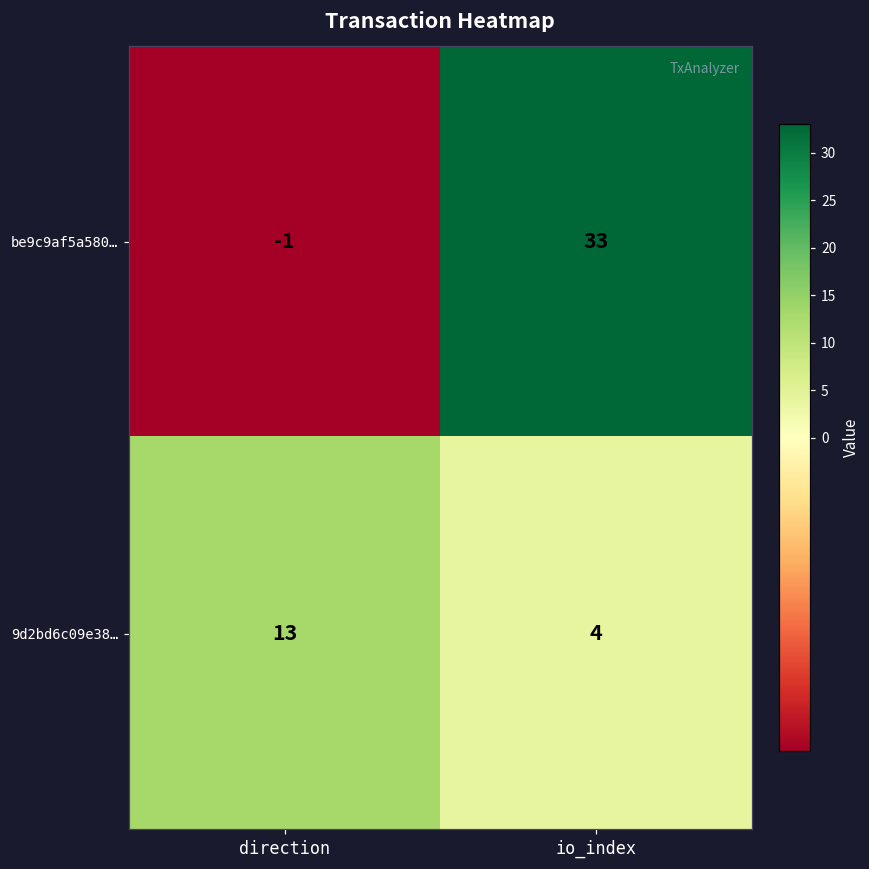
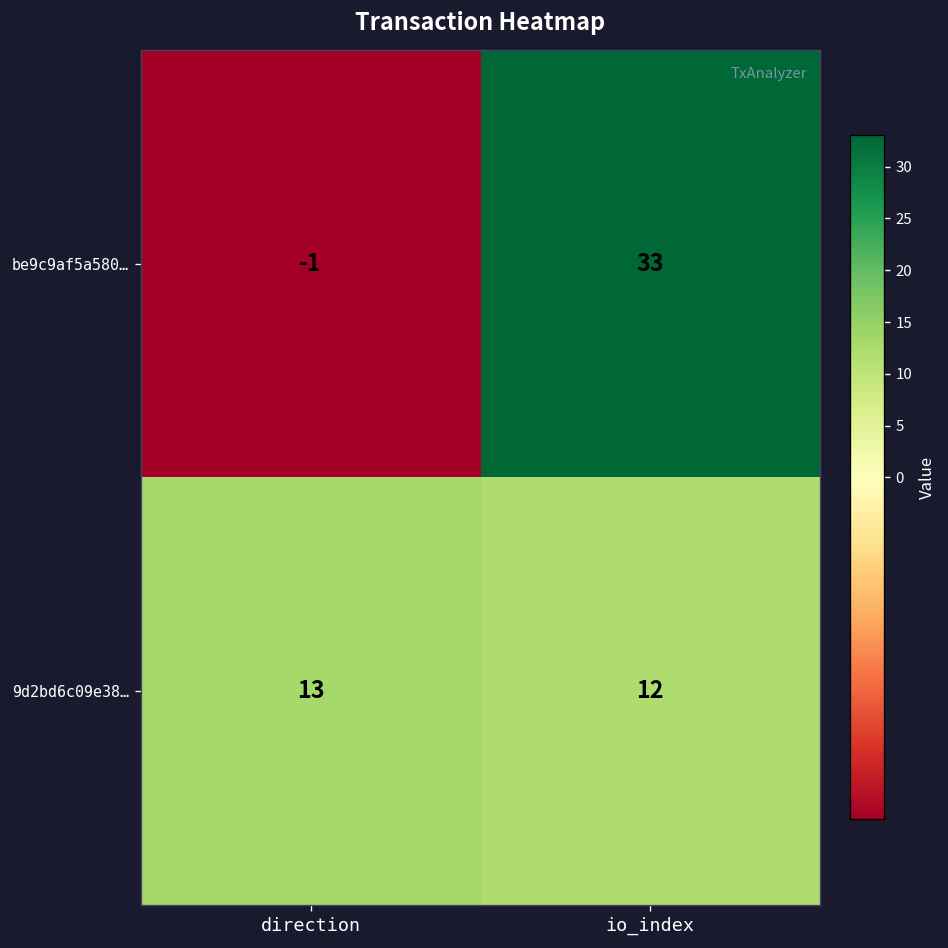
9d2bd6c09e38…, io_index: 4 -> 12
